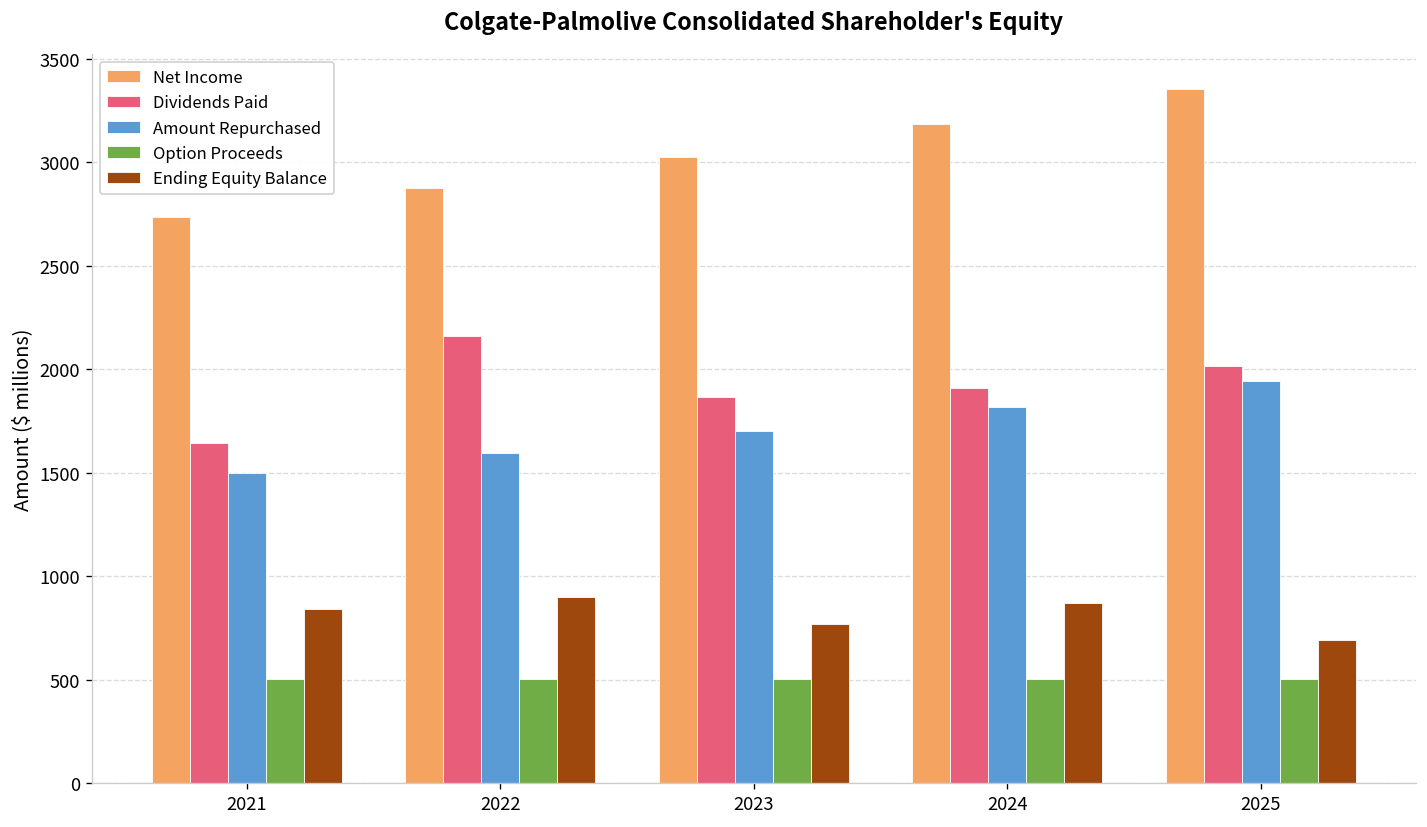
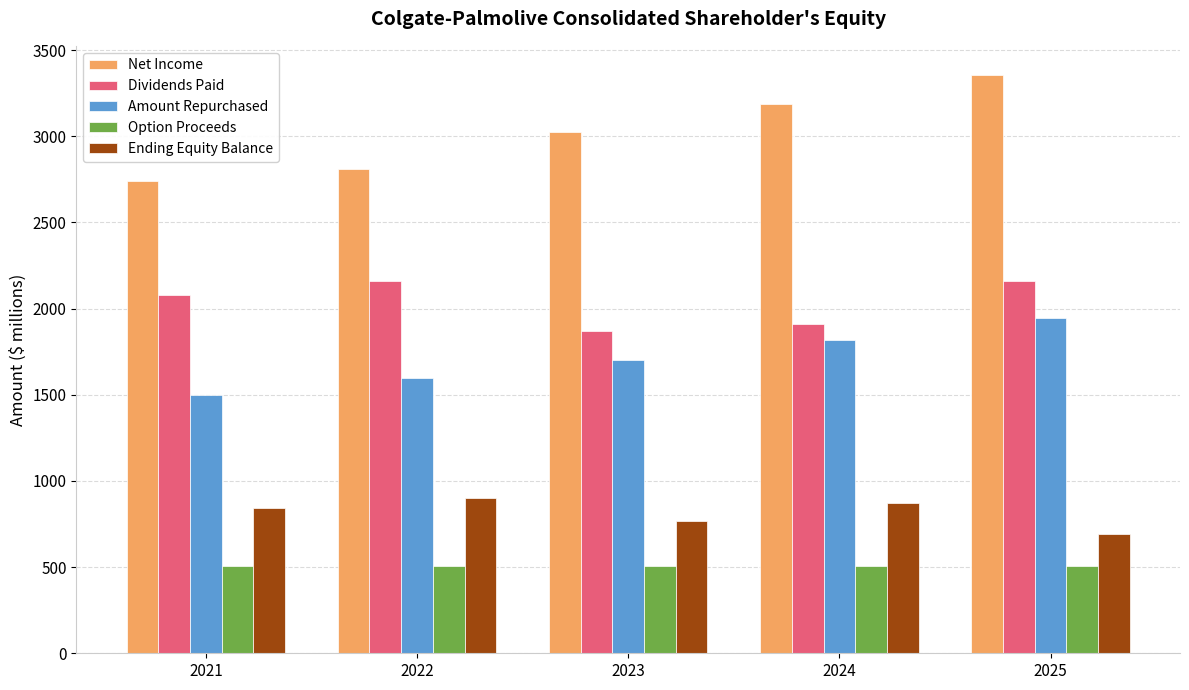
Dividends Paid, 2021: 1640 -> 2080
Net Income, 2022: 2880 -> 2810
Dividends Paid, 2025: 2010 -> 2160
